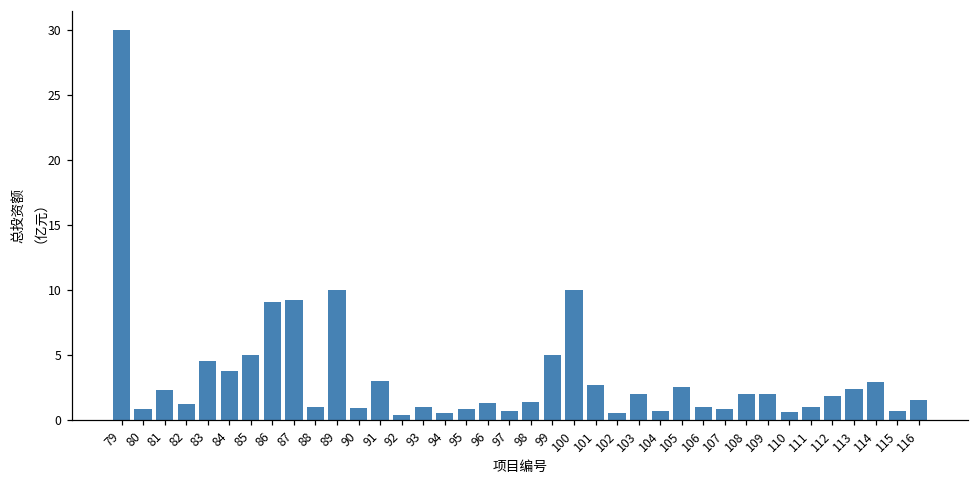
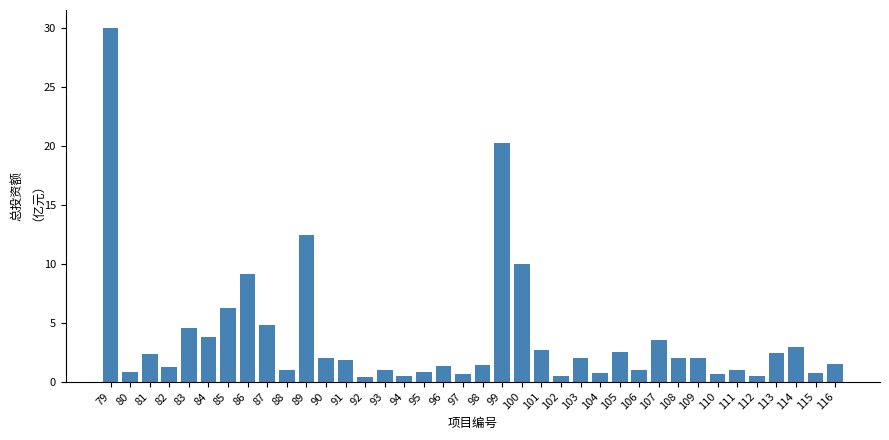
85: 5.0 -> 6.2
87: 9.3 -> 4.8
89: 10.0 -> 12.4
90: 0.9 -> 2.0
91: 3.0 -> 1.8
99: 5.0 -> 20.2
107: 0.8 -> 3.5
112: 1.8 -> 0.5
